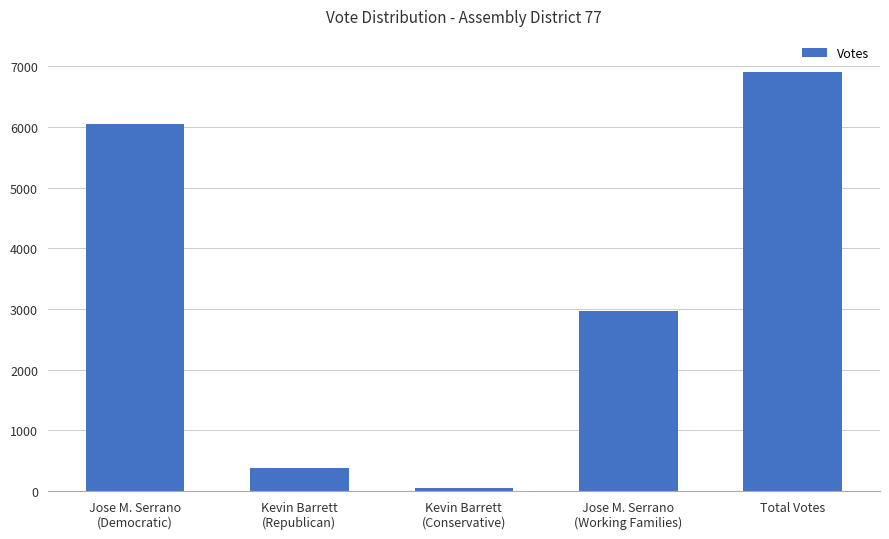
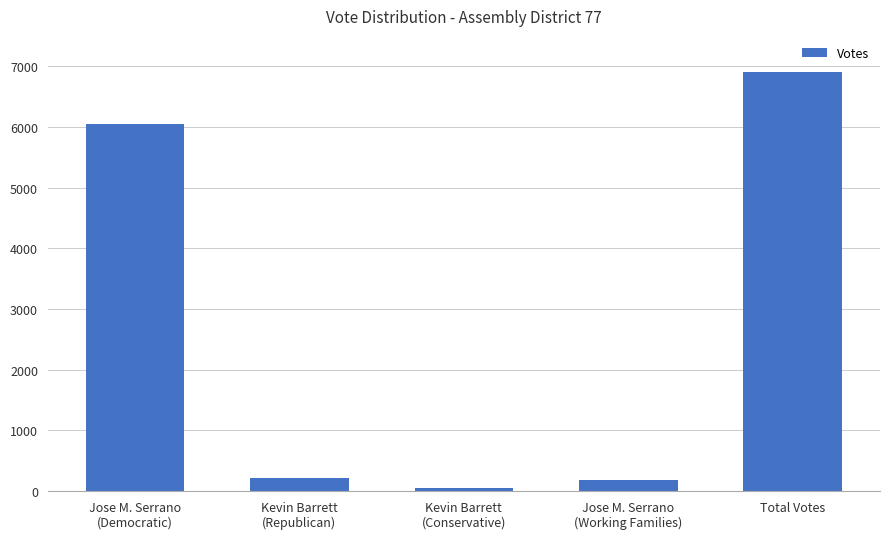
Kevin Barrett (Republican): 400 -> 200
Jose M. Serrano (Working Families): 3000 -> 200
